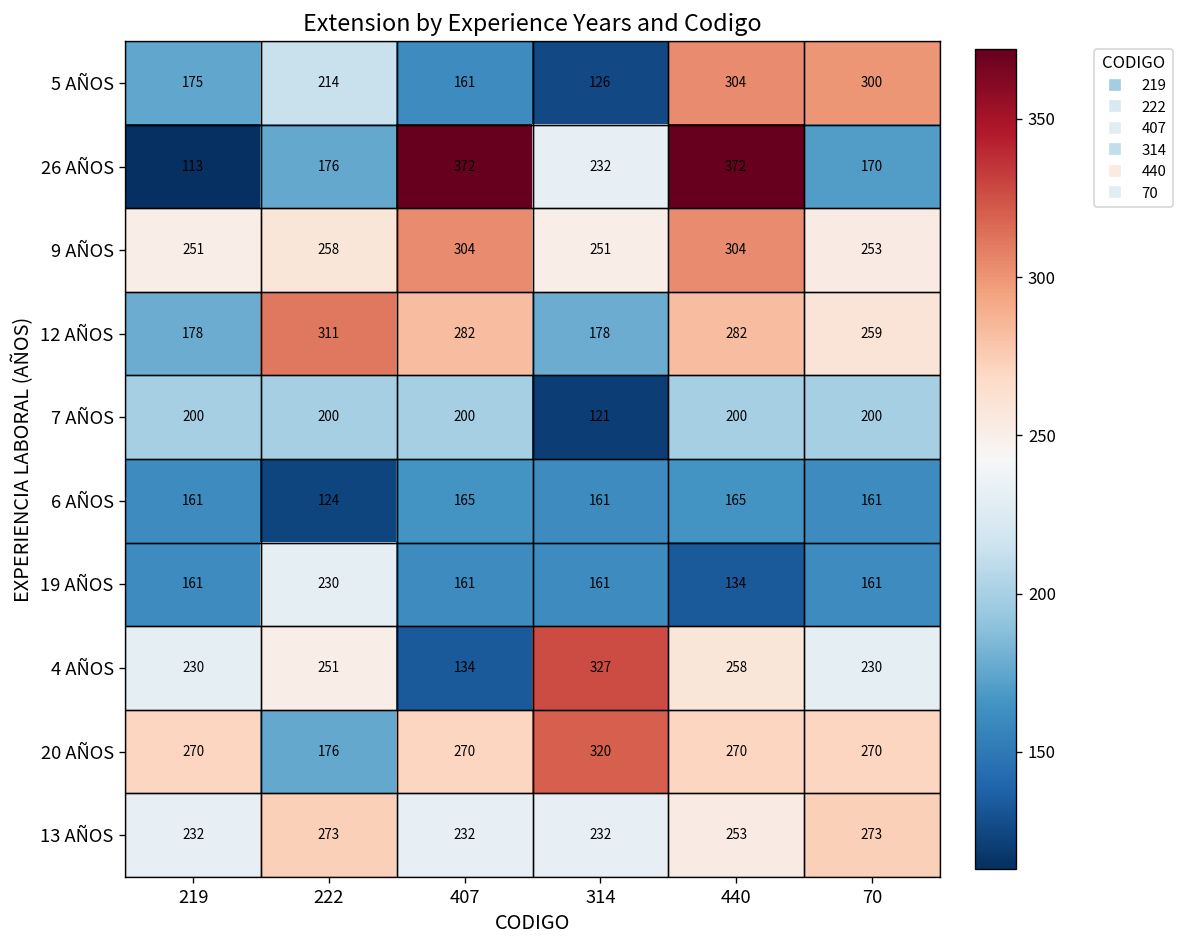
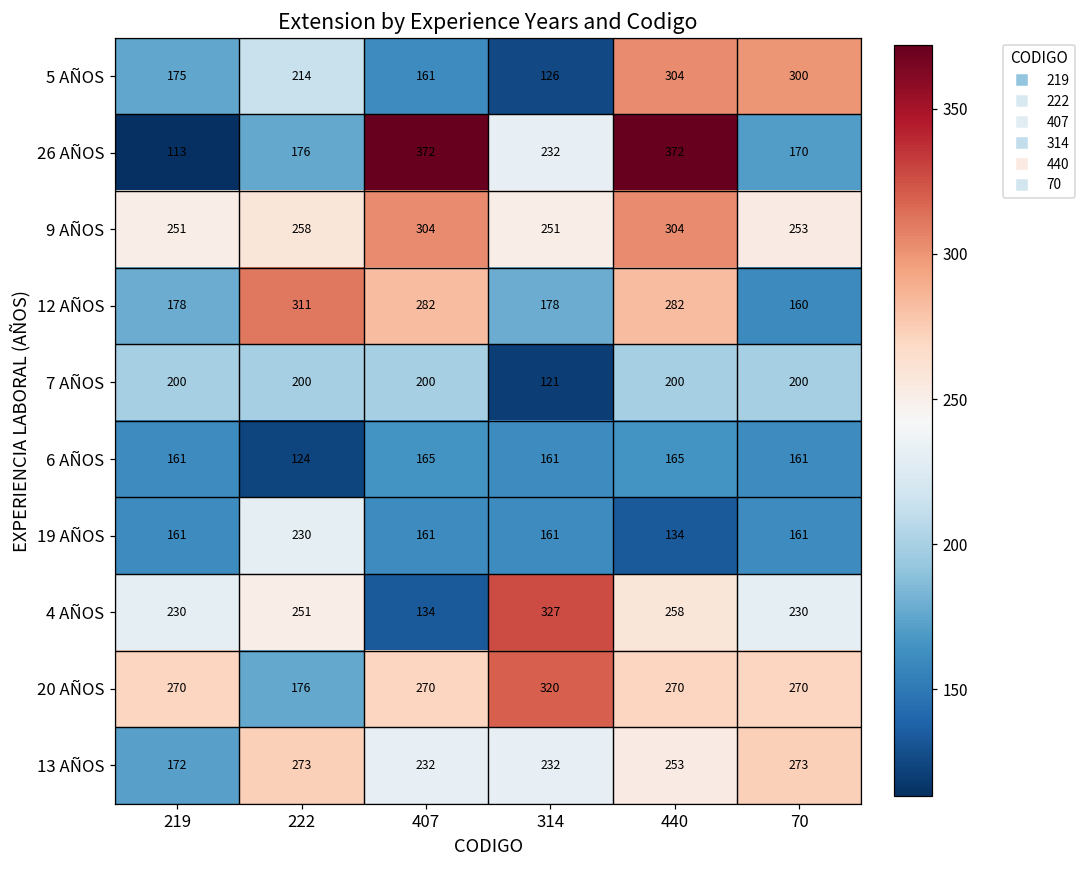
12 AÑOS, 70: 259 -> 160
13 AÑOS, 219: 232 -> 172
